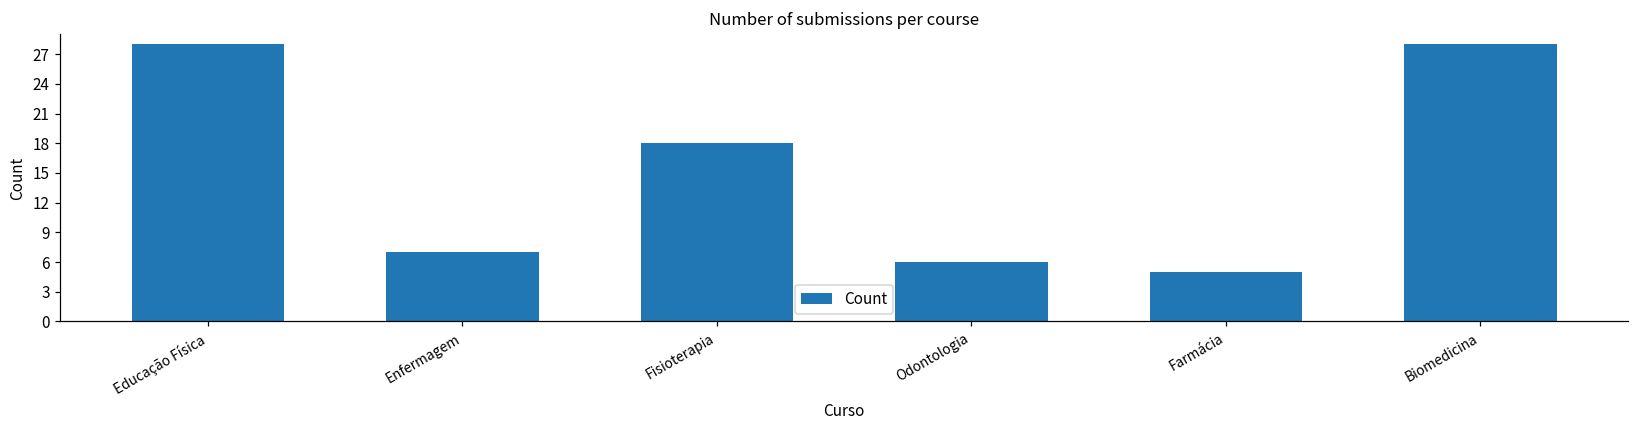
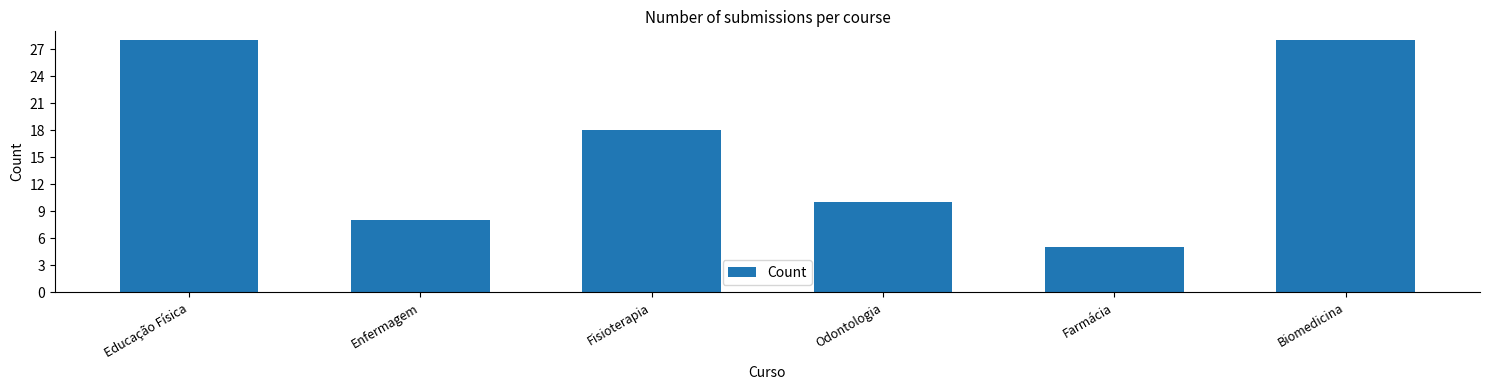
Enfermagem: 7 -> 8
Odontologia: 6 -> 10
